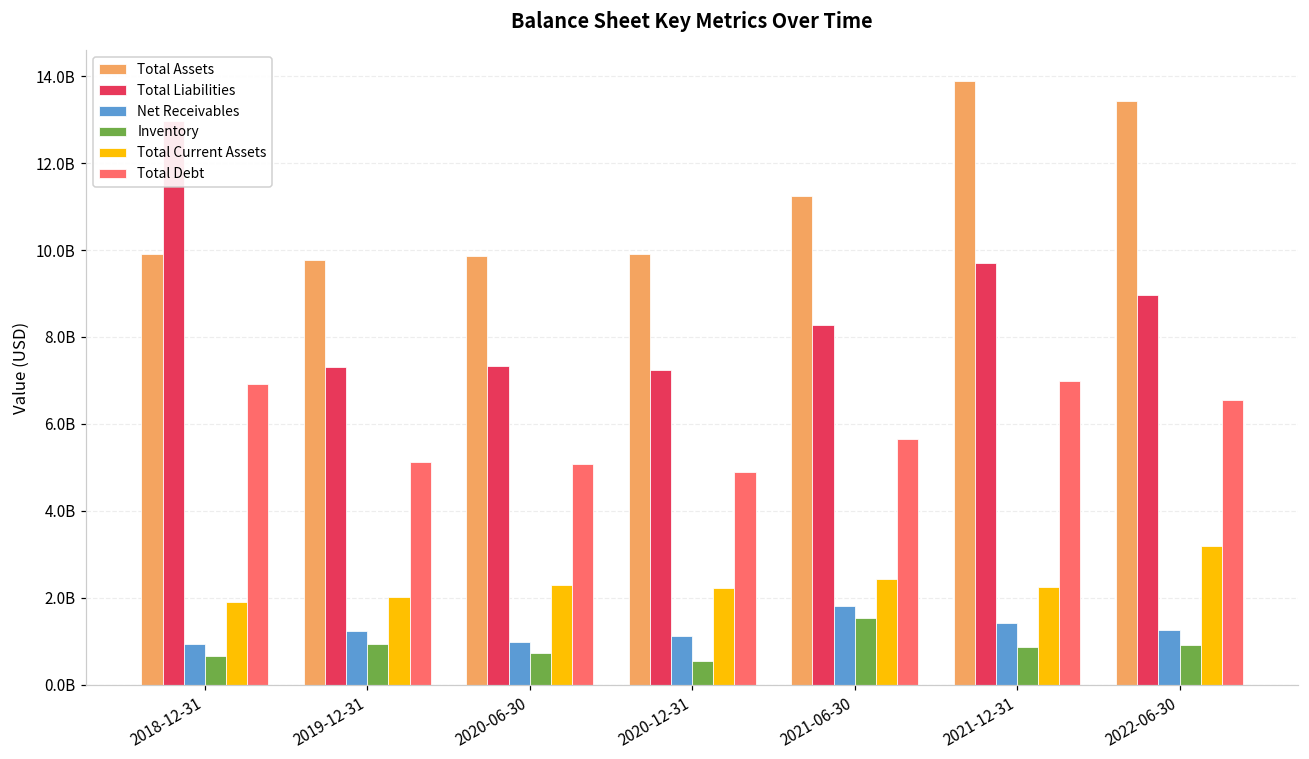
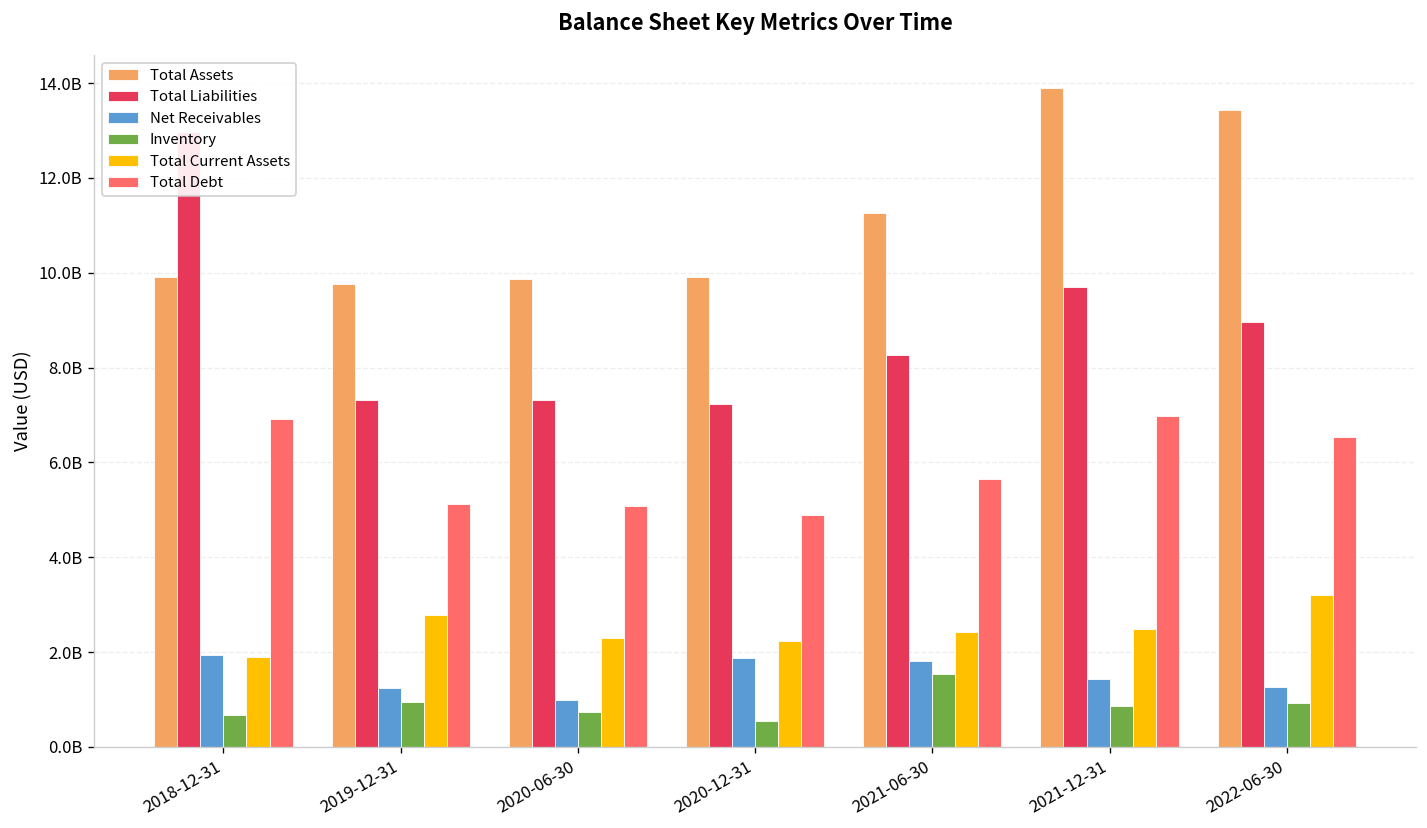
Net Receivables, 2018-12-31: 900000000 -> 1900000000
Total Current Assets, 2019-12-31: 2000000000 -> 2800000000
Net Receivables, 2020-12-31: 1100000000 -> 1900000000
Total Current Assets, 2021-12-31: 2200000000 -> 2500000000
